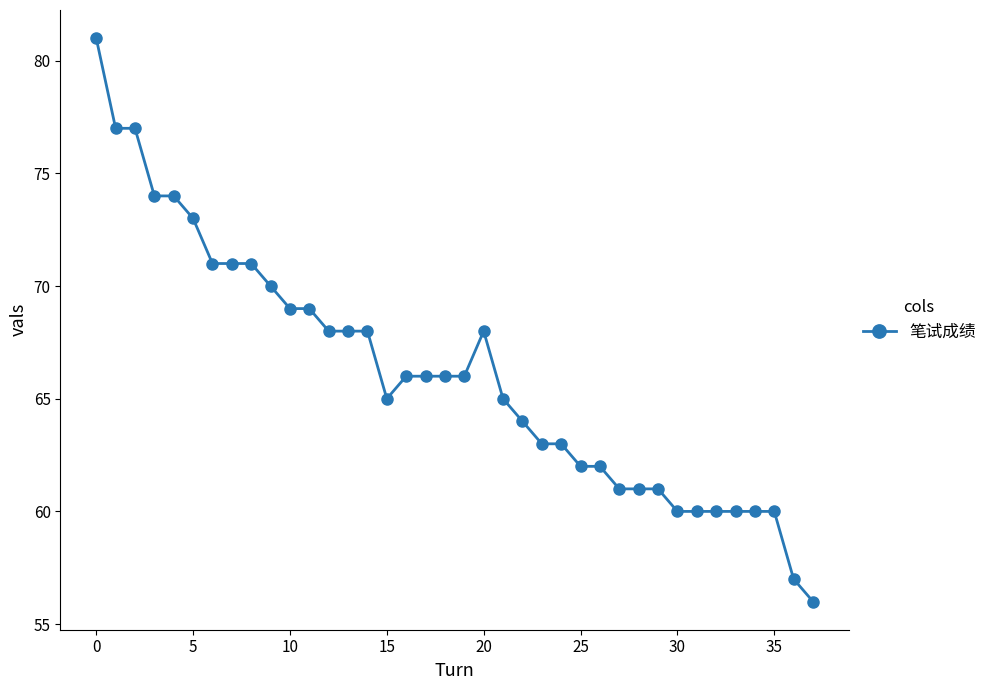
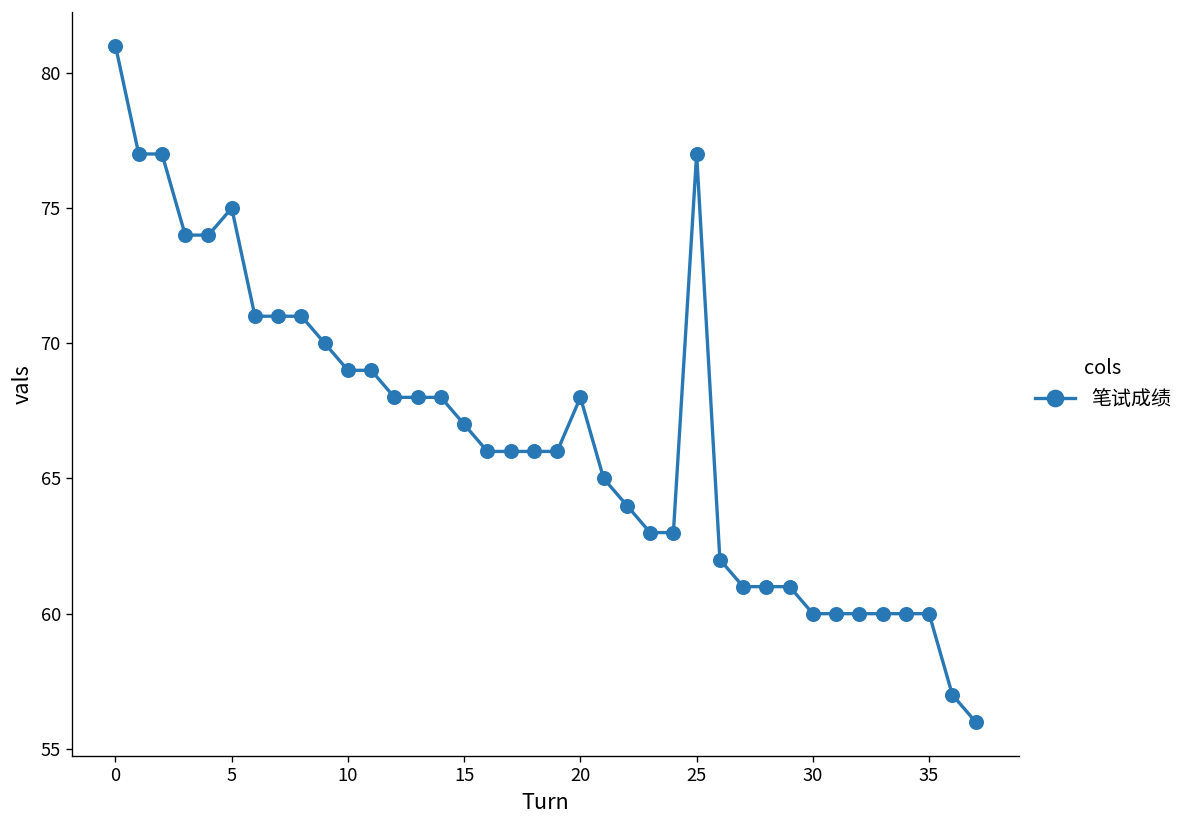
5: 73 -> 75
15: 65 -> 67
25: 62 -> 77
